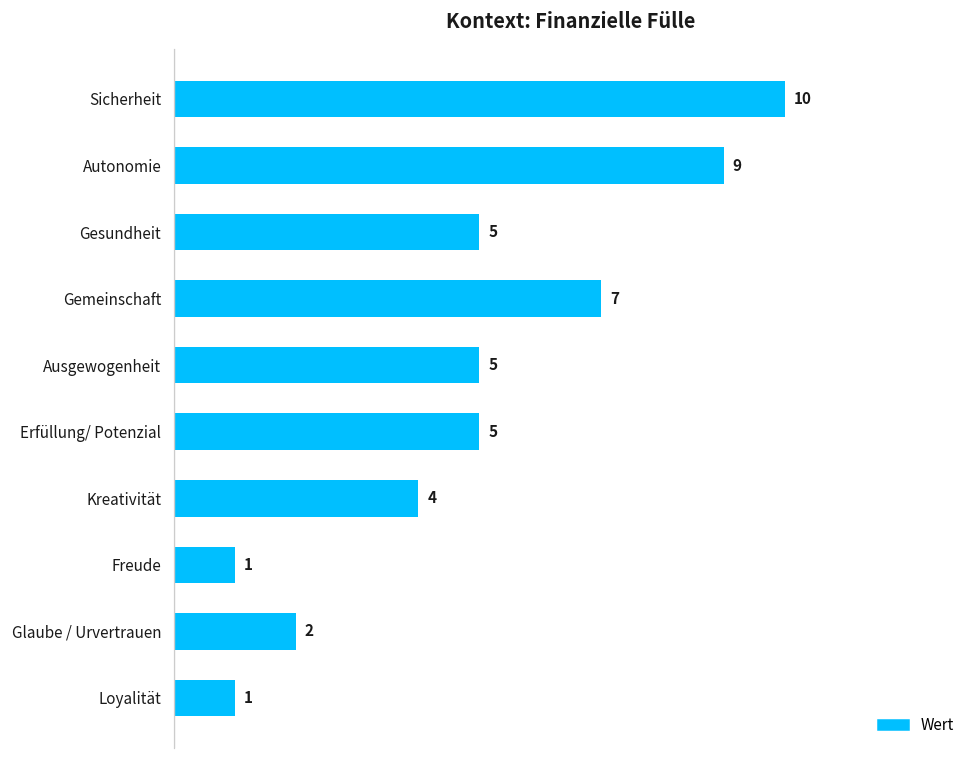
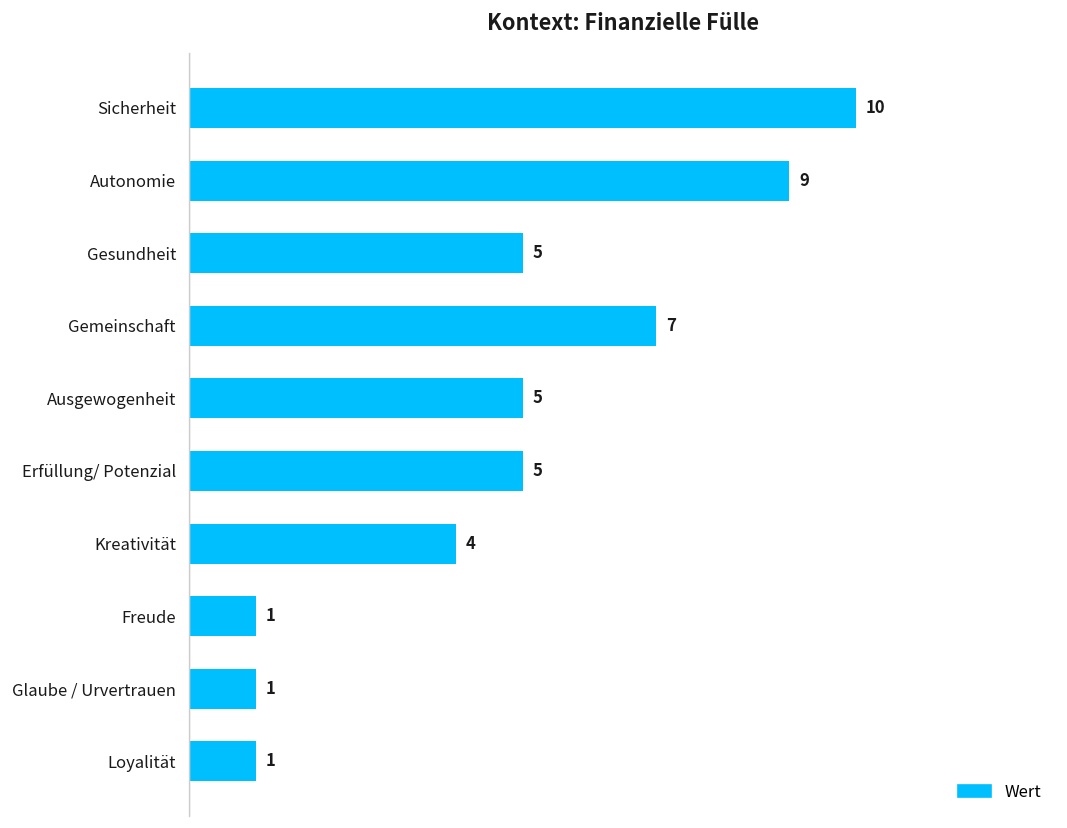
Glaube / Urvertrauen: 2 -> 1
